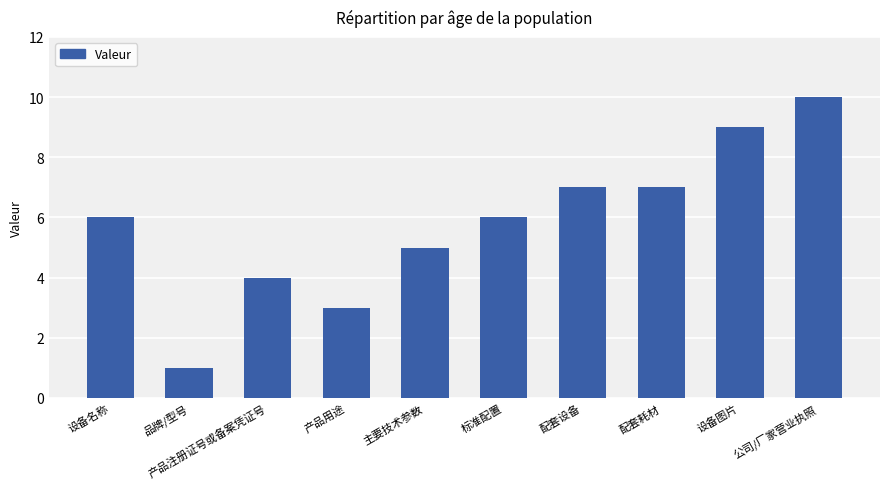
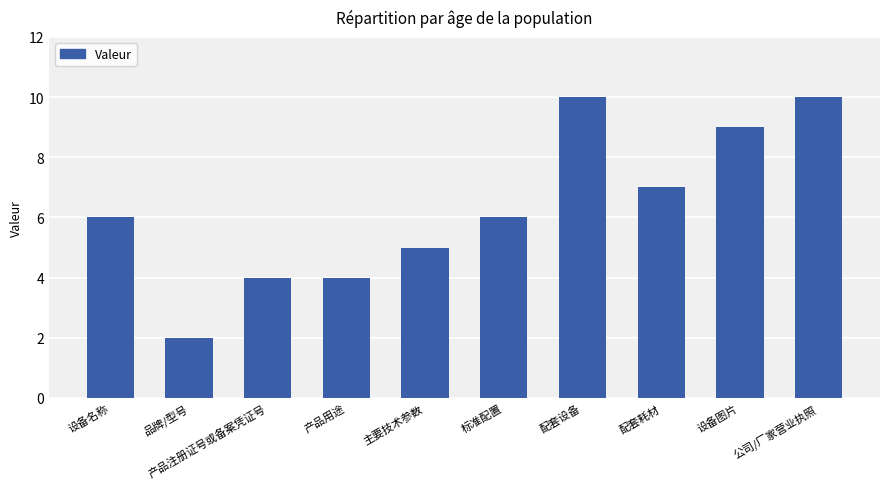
品牌/型号: 1 -> 2
产品用途: 3 -> 4
配套设备: 7 -> 10
